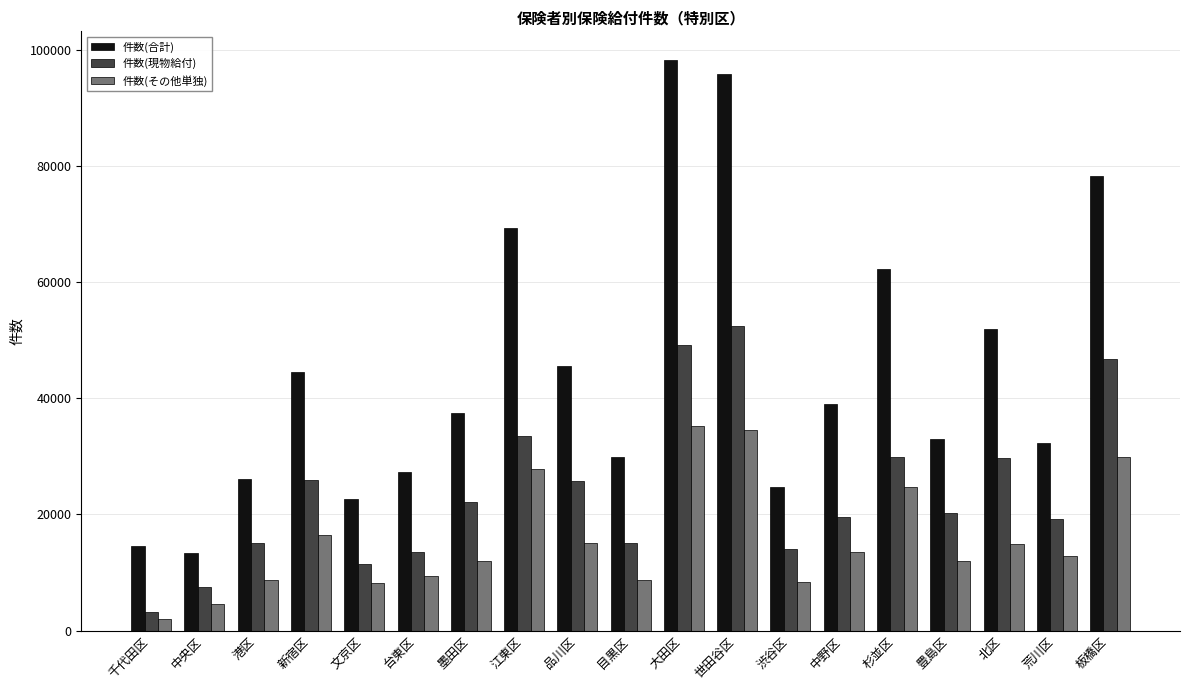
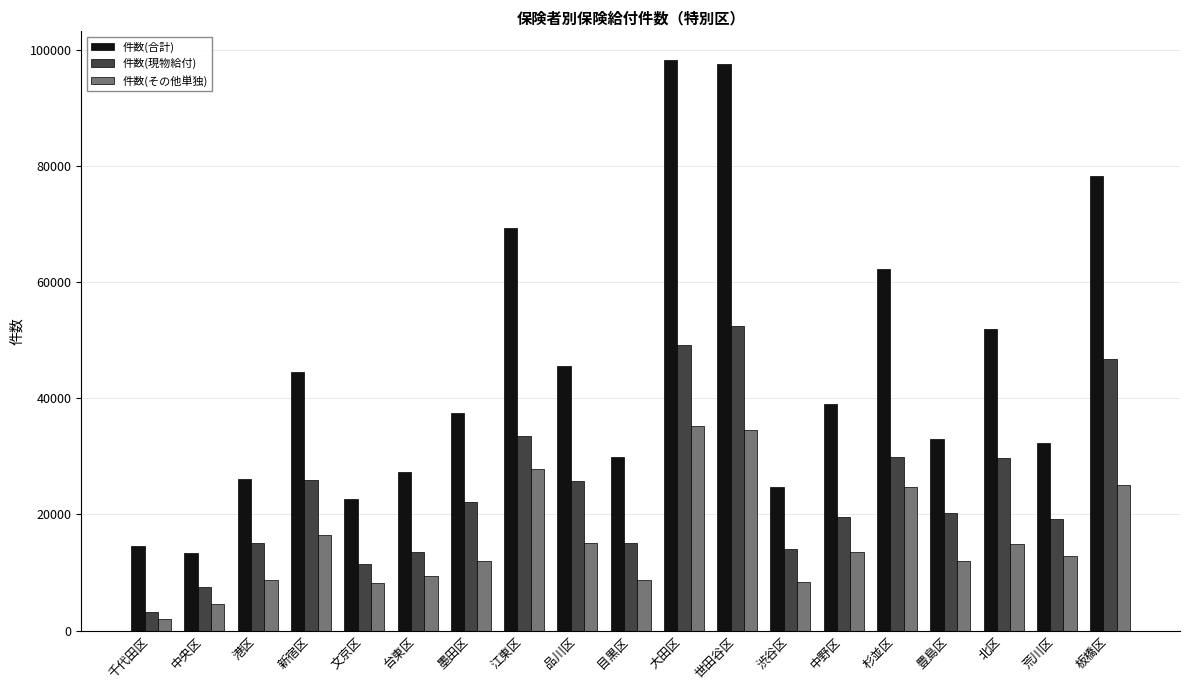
件数(合計), 世田谷区: 96000 -> 98000
件数(その他単独), 板橋区: 30000 -> 25000
